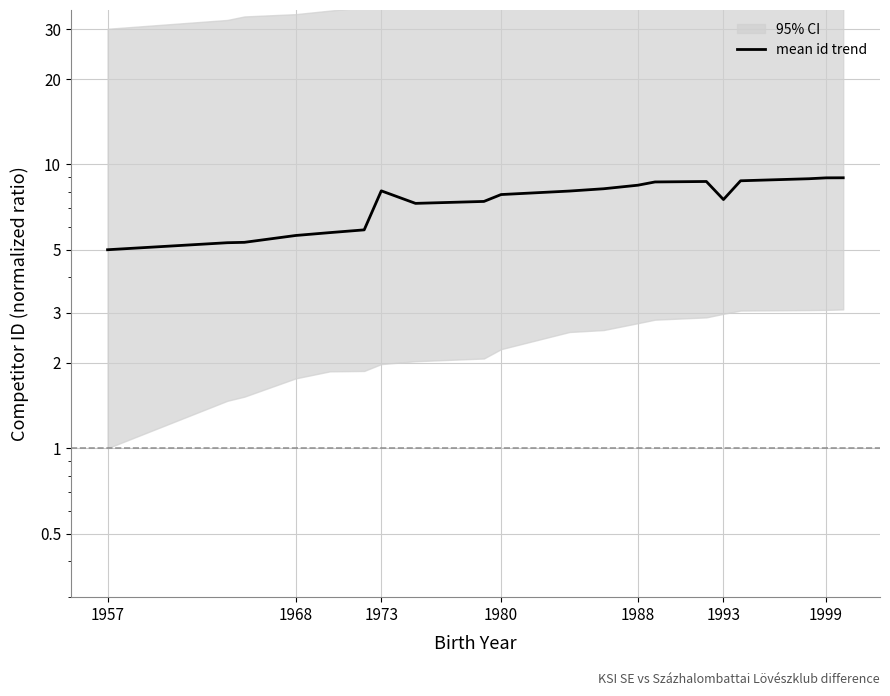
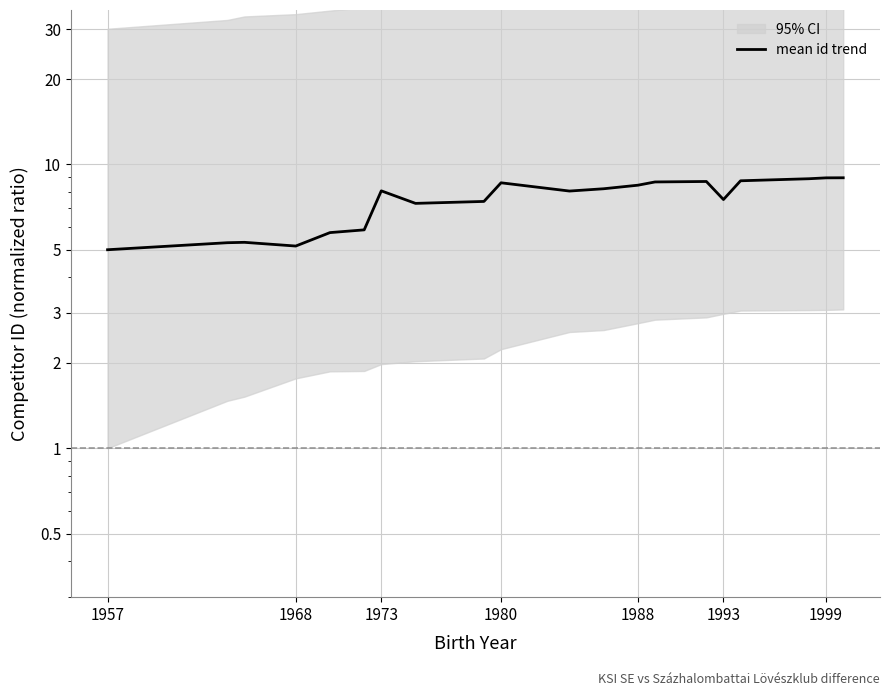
mean id trend, 1968: 5.6 -> 5.2
mean id trend, 1980: 7.8 -> 8.6
